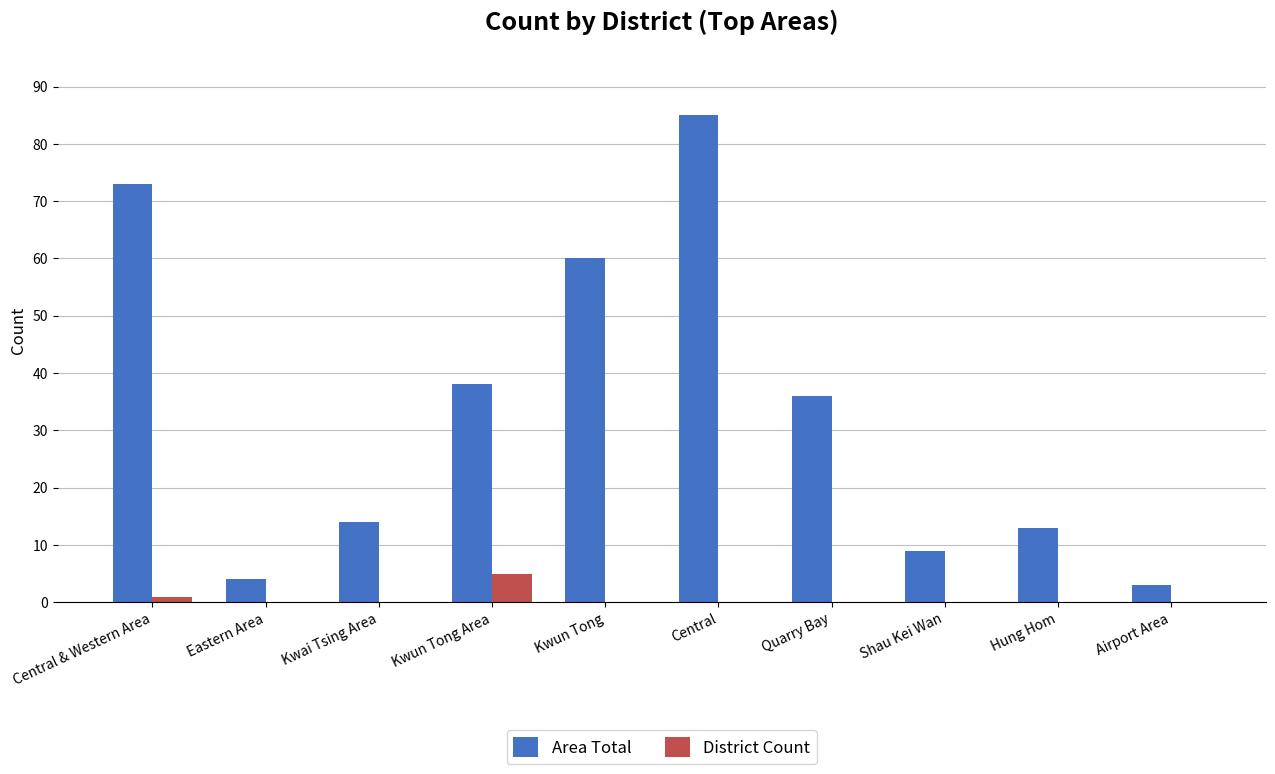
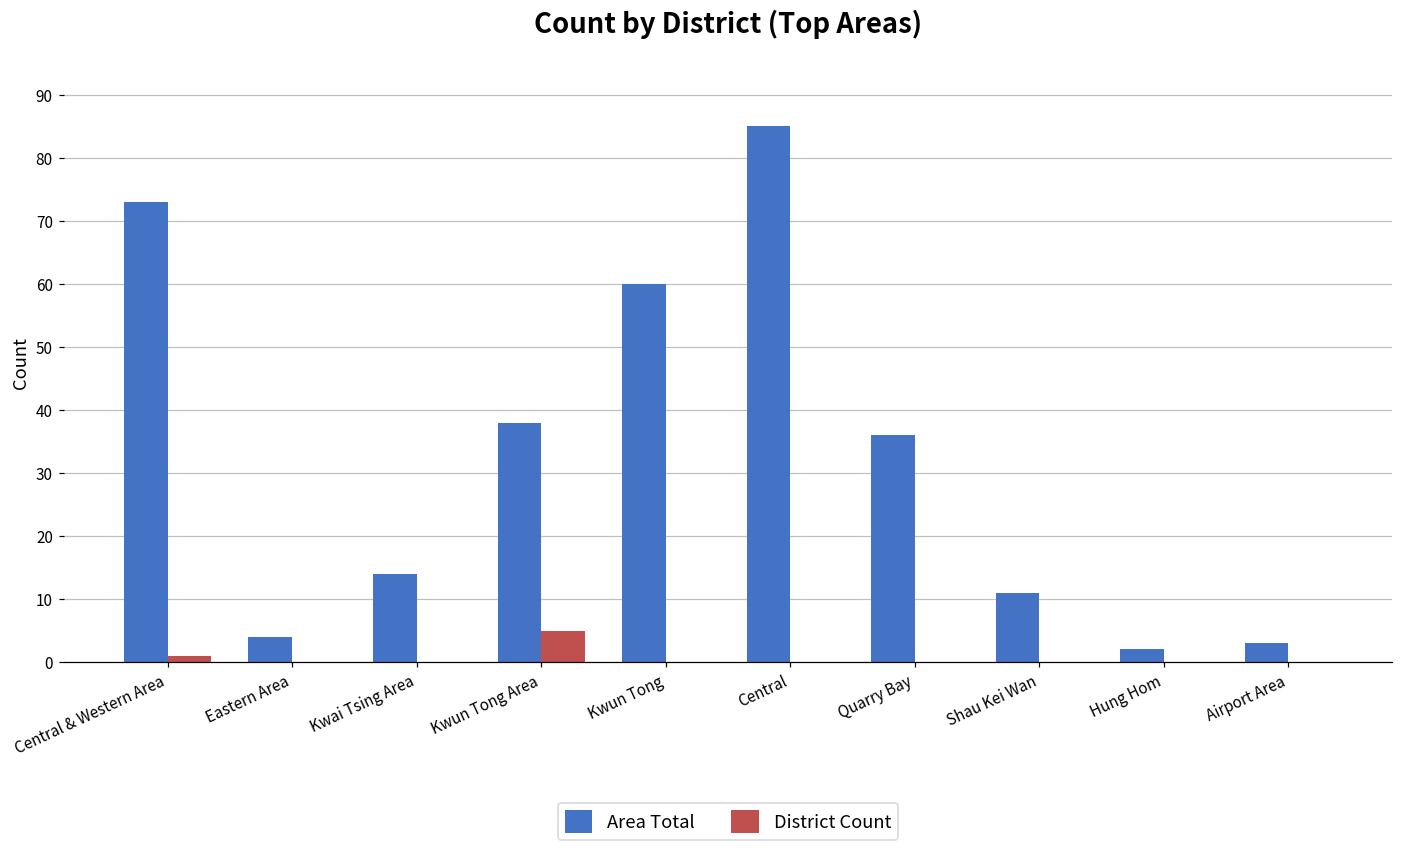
Area Total, Shau Kei Wan: 9 -> 11
Area Total, Hung Hom: 13 -> 2
